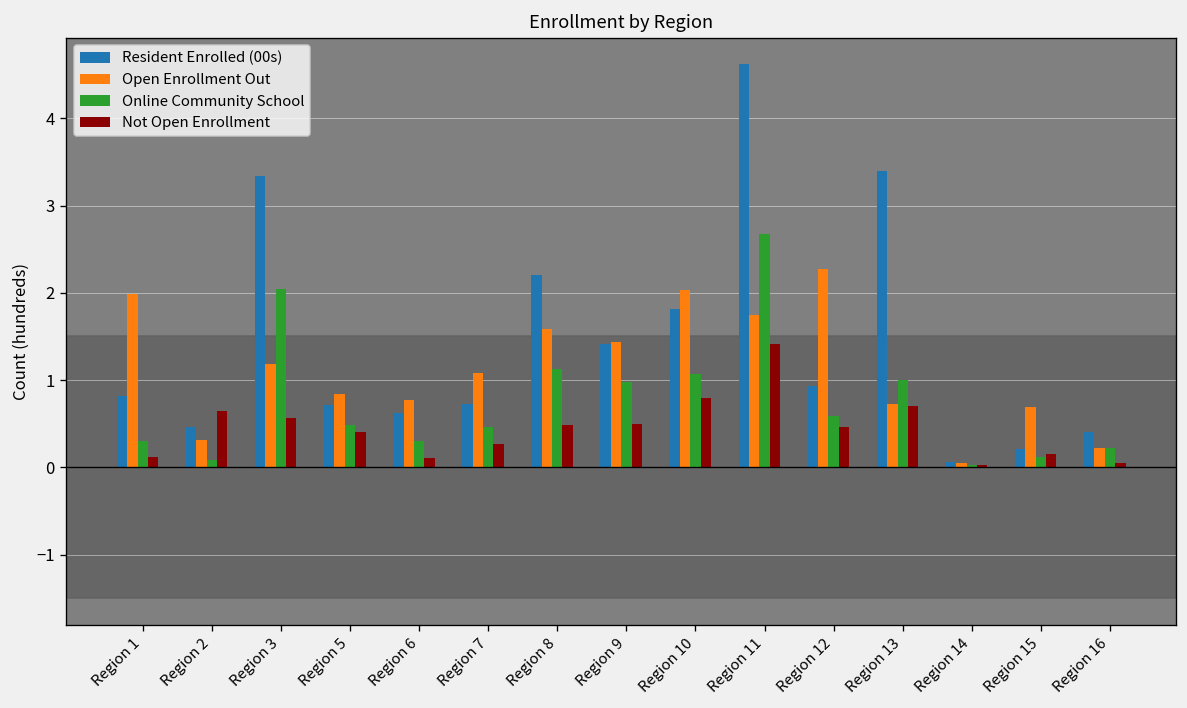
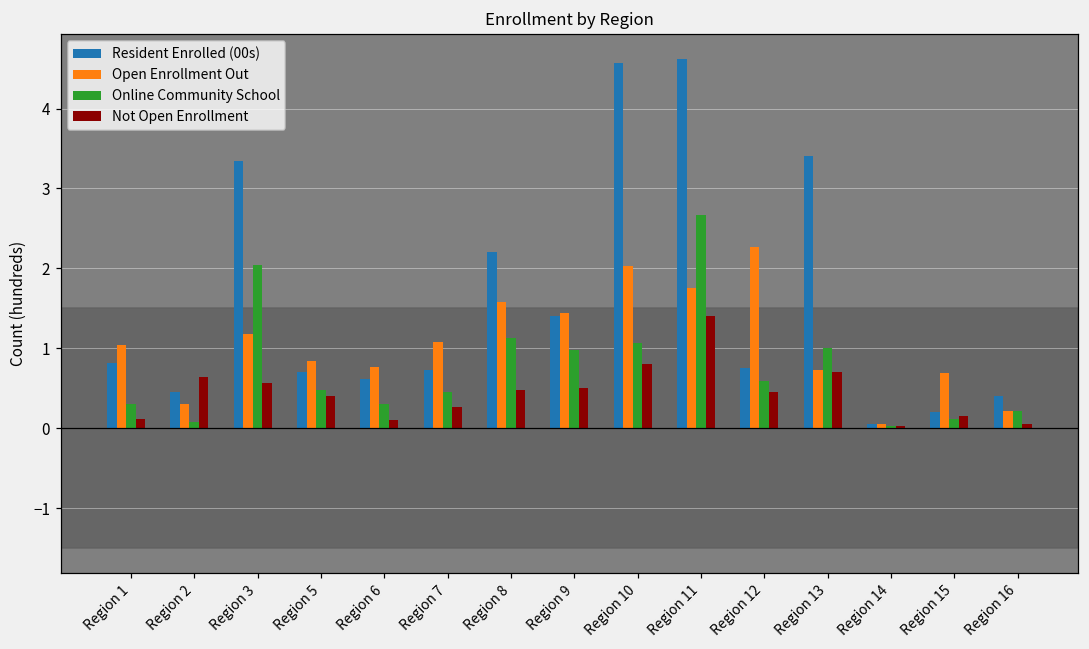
Open Enrollment Out, Region 1: 2.0 -> 1.0
Resident Enrolled (00s), Region 10: 1.8 -> 4.6
Resident Enrolled (00s), Region 12: 0.9 -> 0.8
